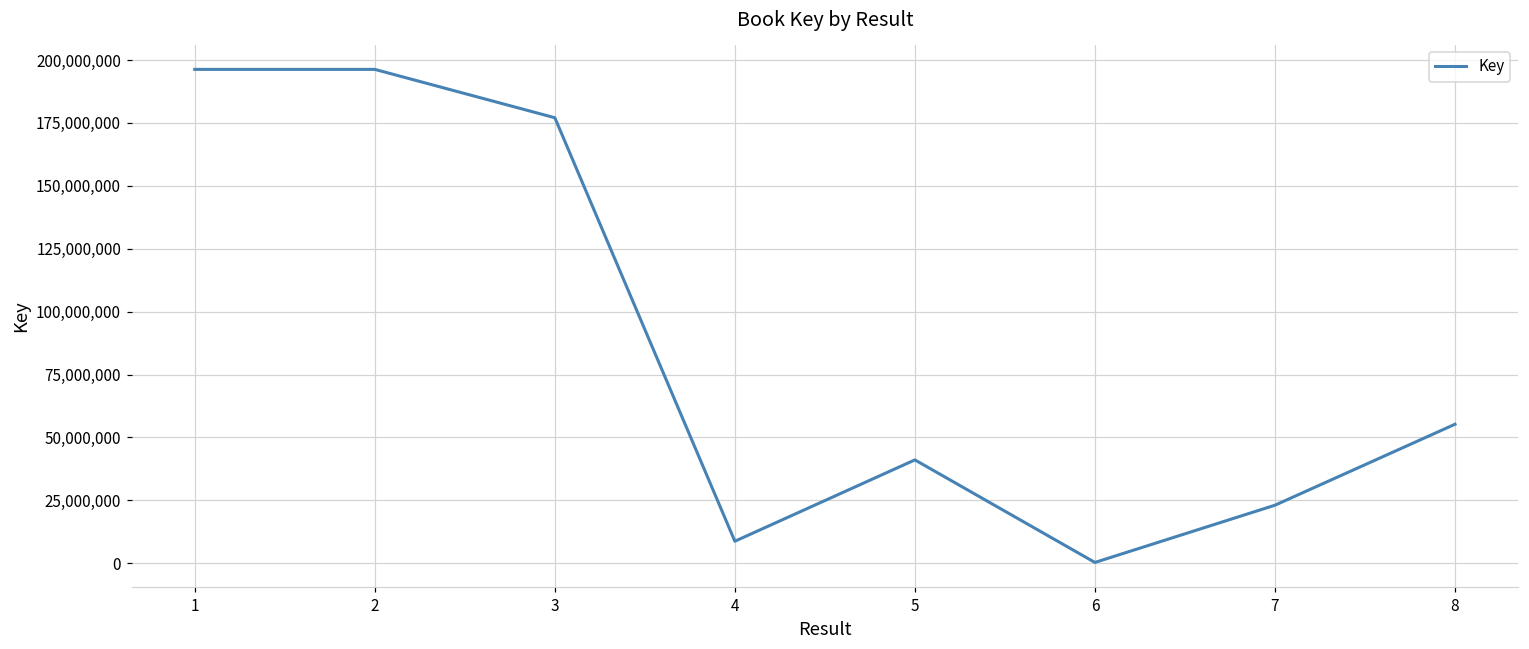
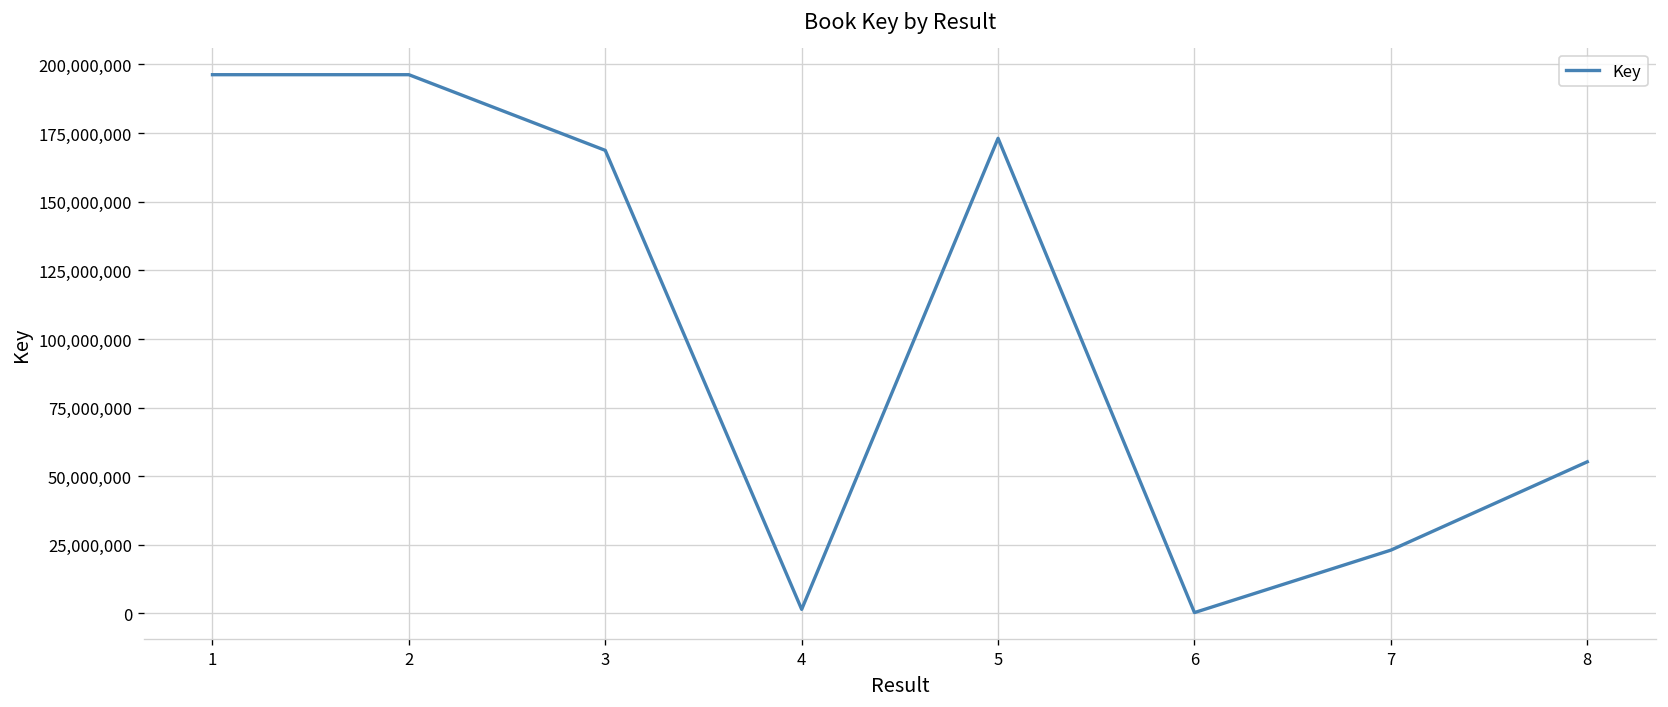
3: 177,000,000 -> 169,000,000
4: 9,000,000 -> 2,000,000
5: 41,000,000 -> 173,000,000
